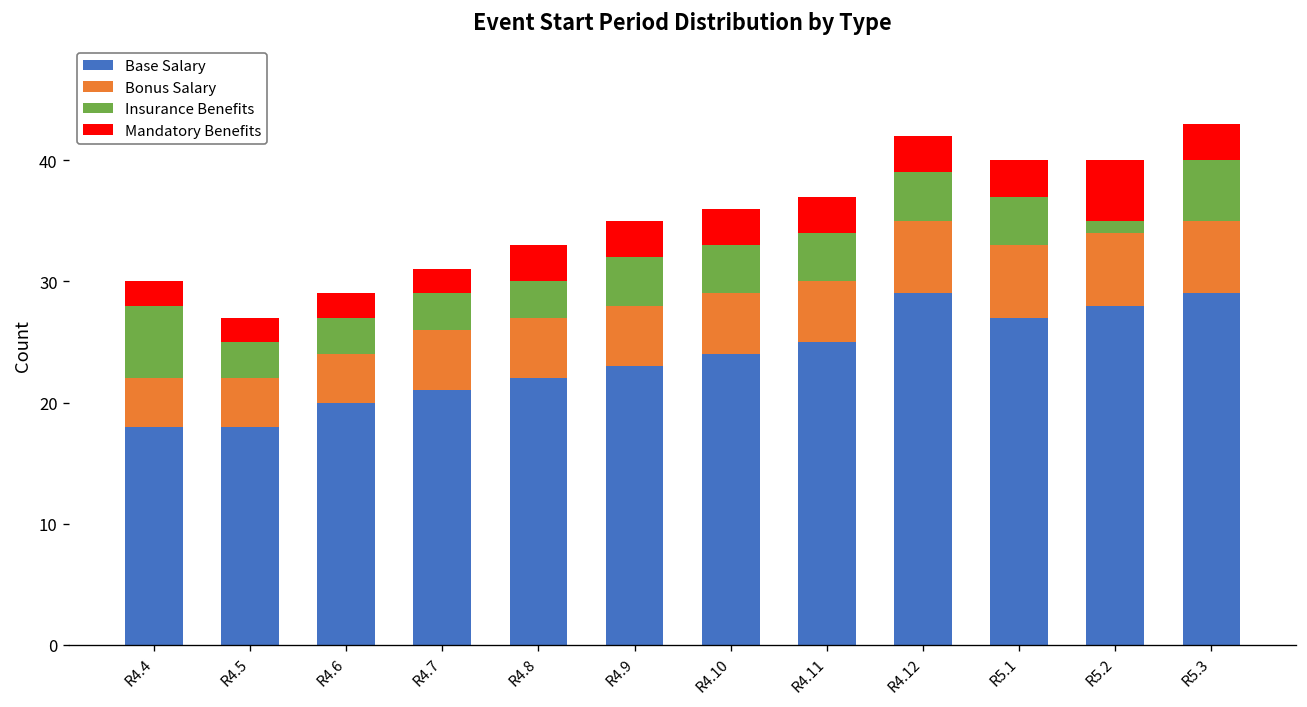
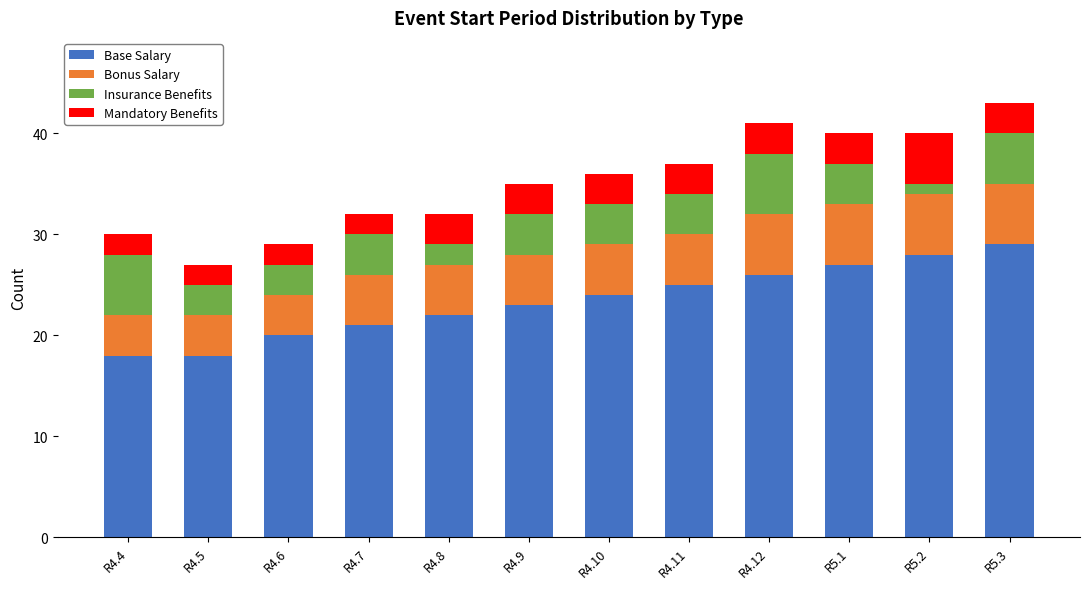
Insurance Benefits, R4.7: 3 -> 4
Insurance Benefits, R4.8: 3 -> 2
Base Salary, R4.12: 29 -> 26
Insurance Benefits, R4.12: 4 -> 6
